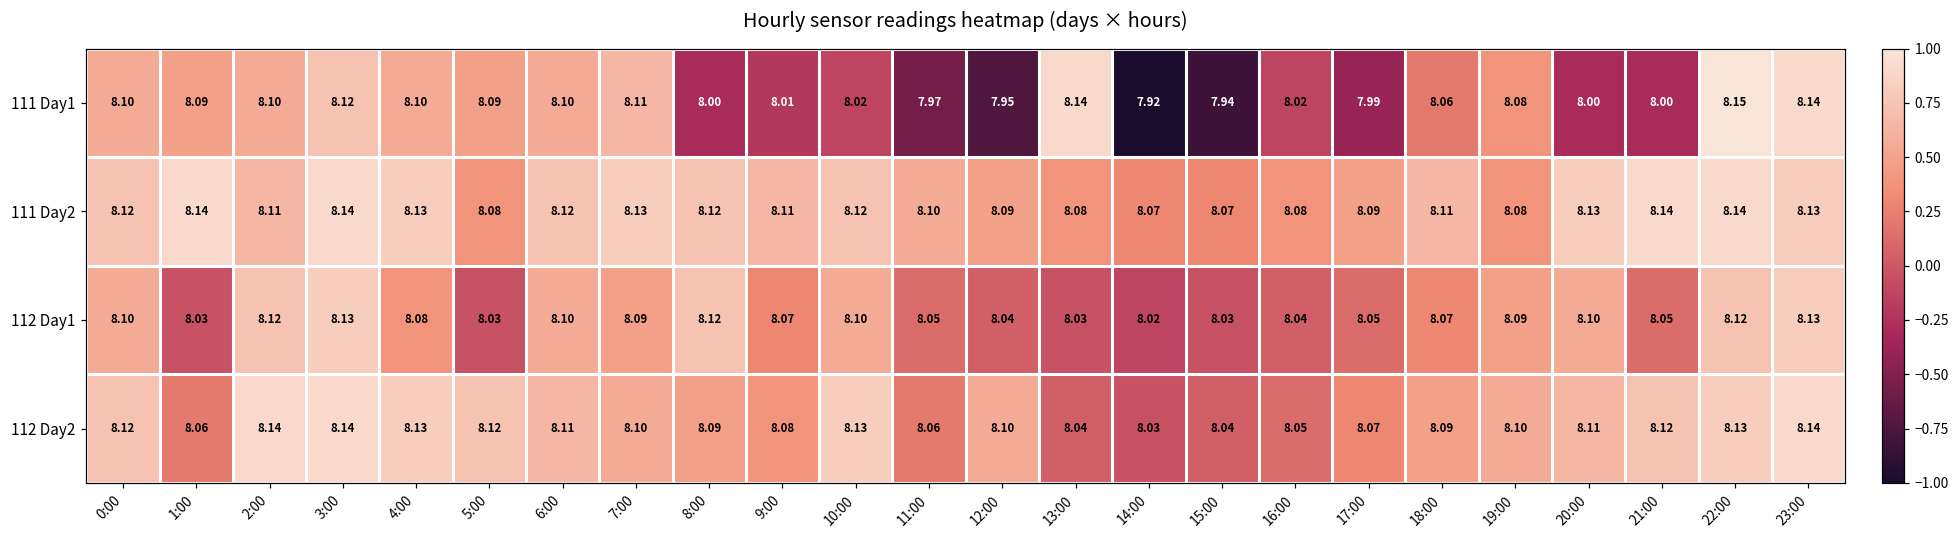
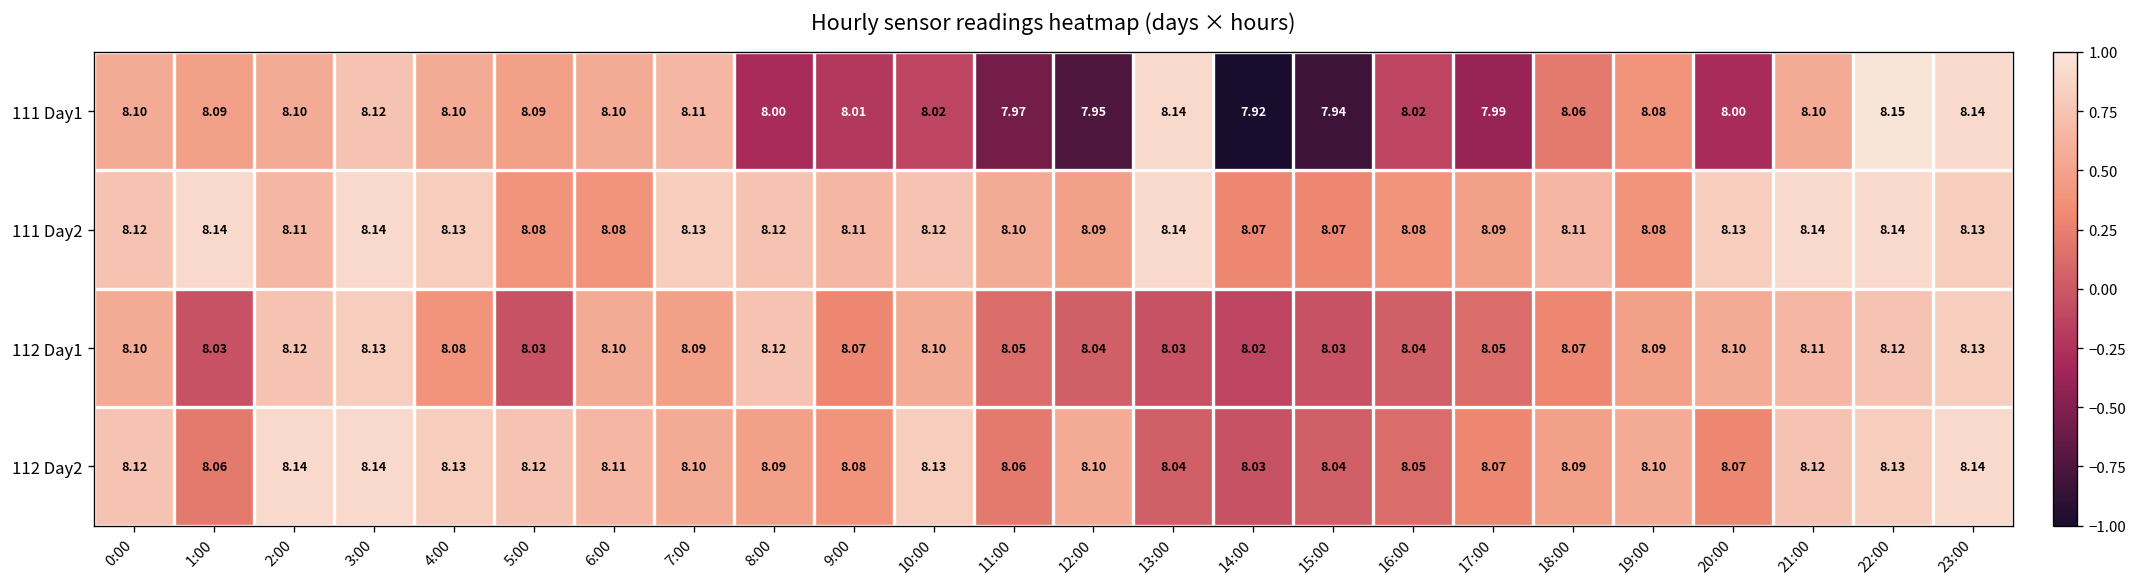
111 Day1, 21:00: 8.00 -> 8.10
111 Day2, 6:00: 8.12 -> 8.08
111 Day2, 13:00: 8.08 -> 8.14
112 Day1, 21:00: 8.05 -> 8.11
112 Day2, 20:00: 8.11 -> 8.07
